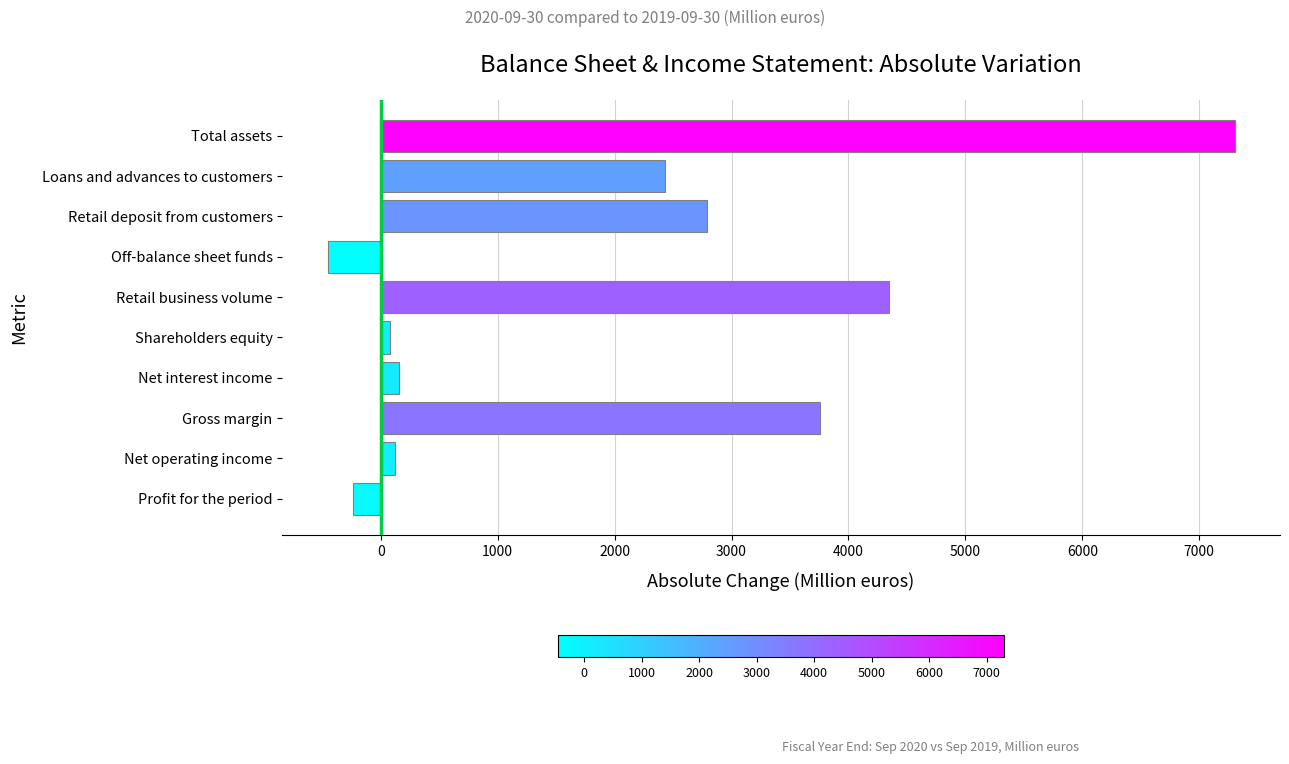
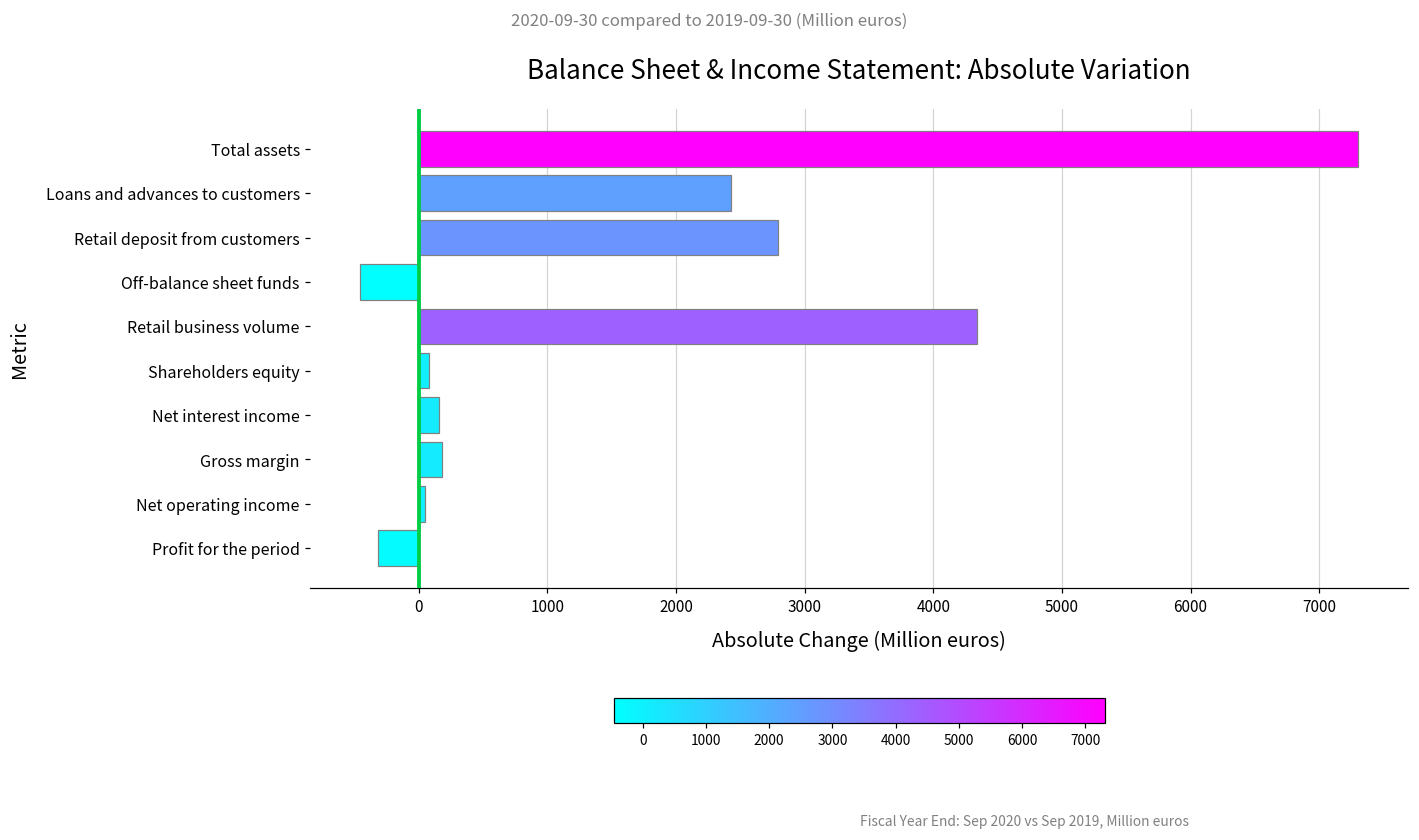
Gross margin: 3760 -> 180
Net operating income: 120 -> 40
Profit for the period: -240 -> -320
